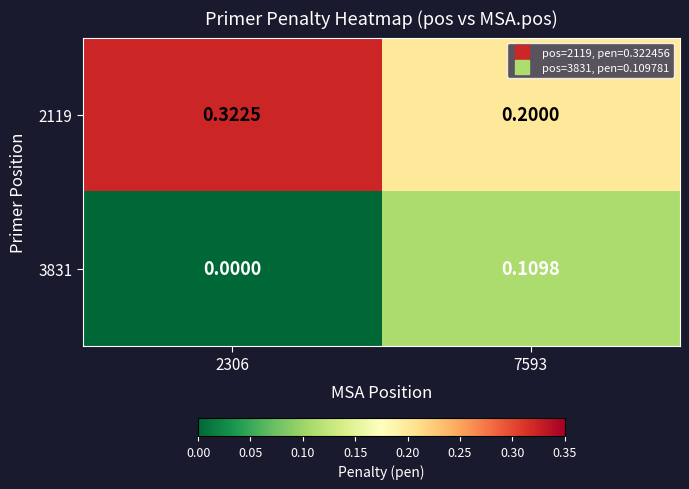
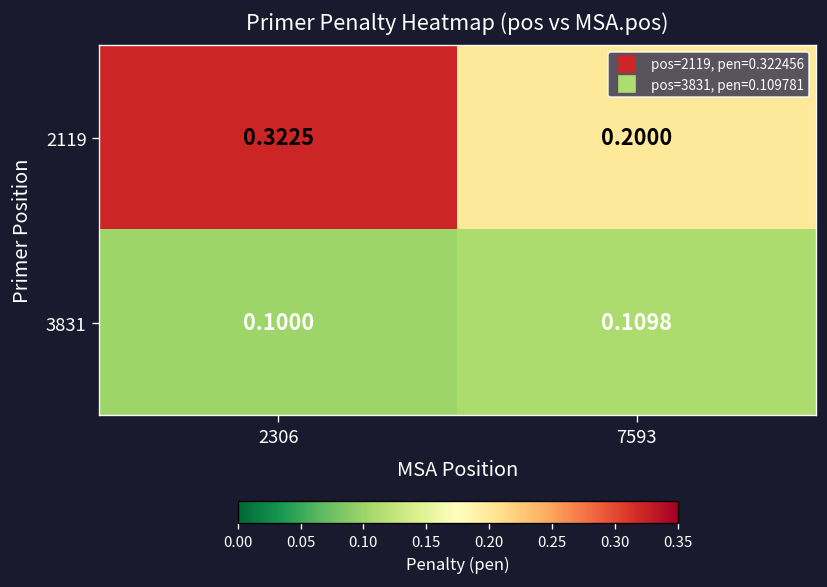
3831, 2306: 0.0000 -> 0.1000
